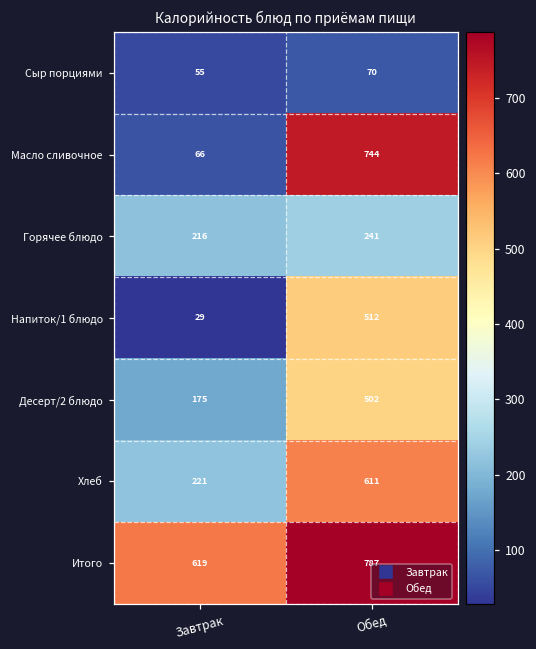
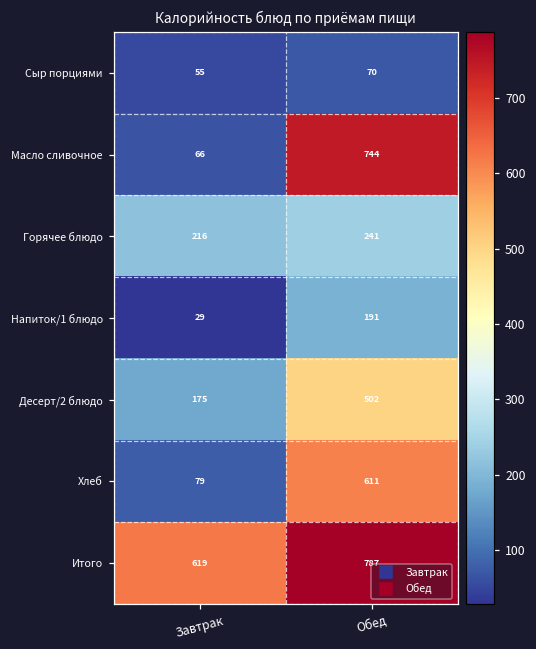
Напиток/1 блюдо, Обед: 512 -> 191
Хлеб, Завтрак: 221 -> 79
